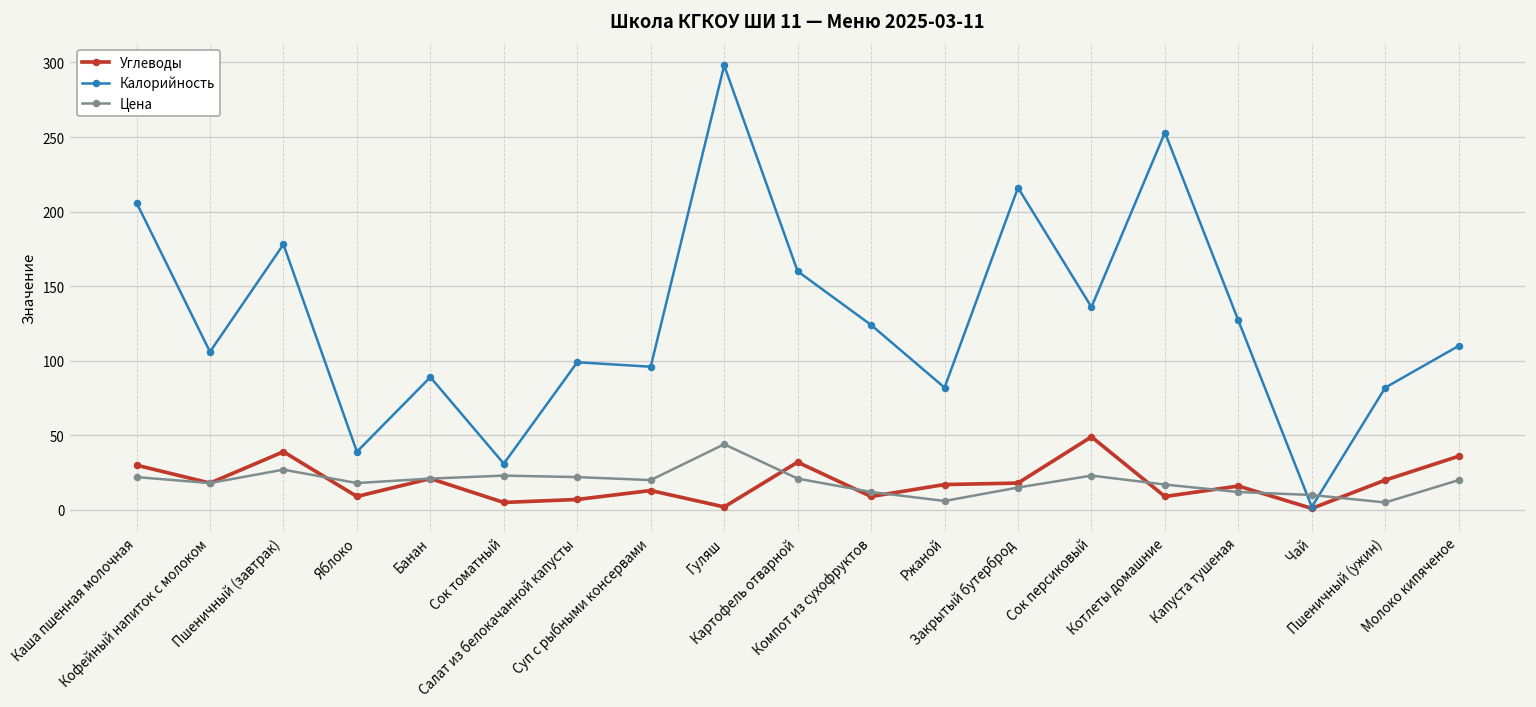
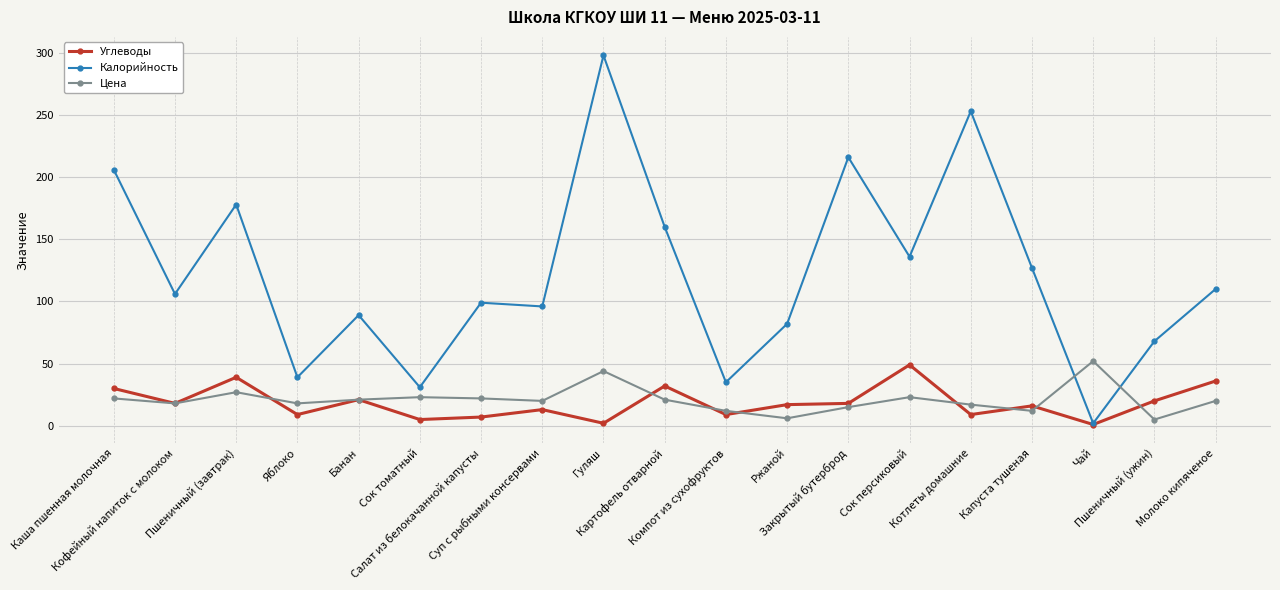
Калорийность, Компот из сухофруктов: 124 -> 35
Цена, Чай: 10 -> 52
Калорийность, Пшеничный (ужин): 82 -> 68
